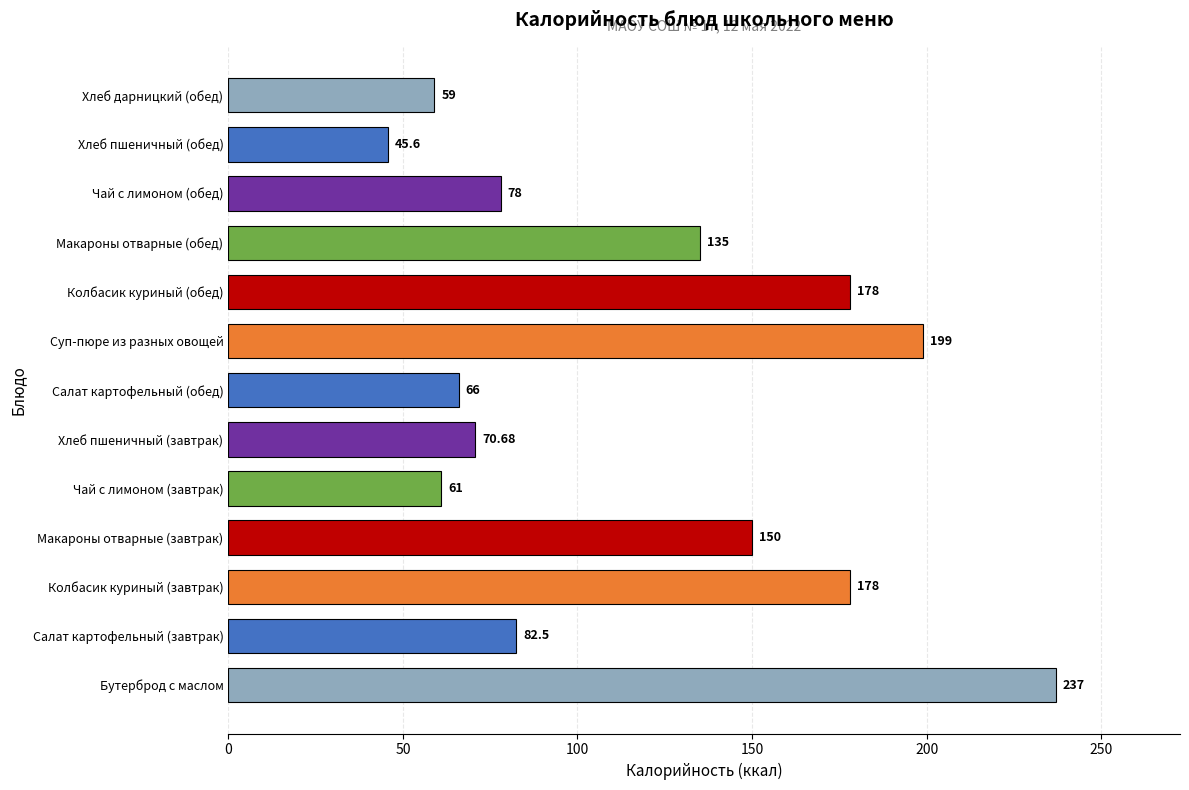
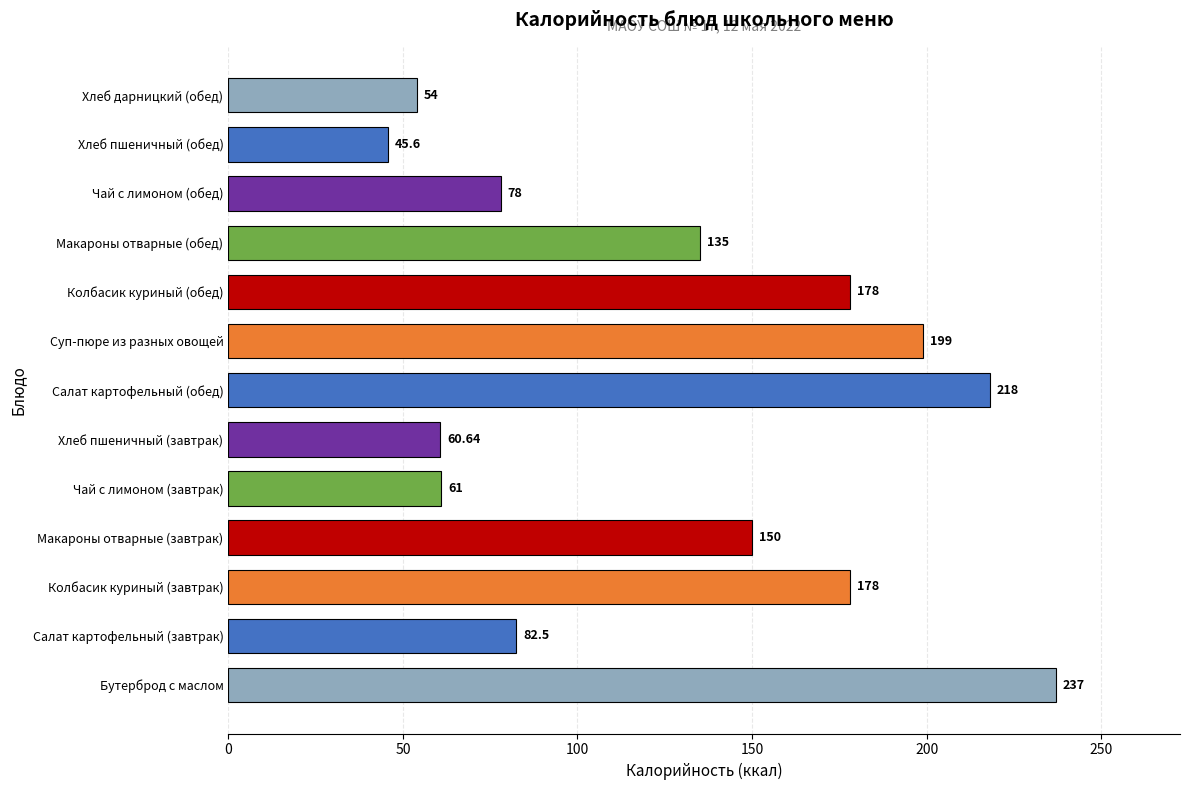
Хлеб дарницкий (обед): 59 -> 54
Салат картофельный (обед): 66 -> 218
Хлеб пшеничный (завтрак): 70.68 -> 60.64
